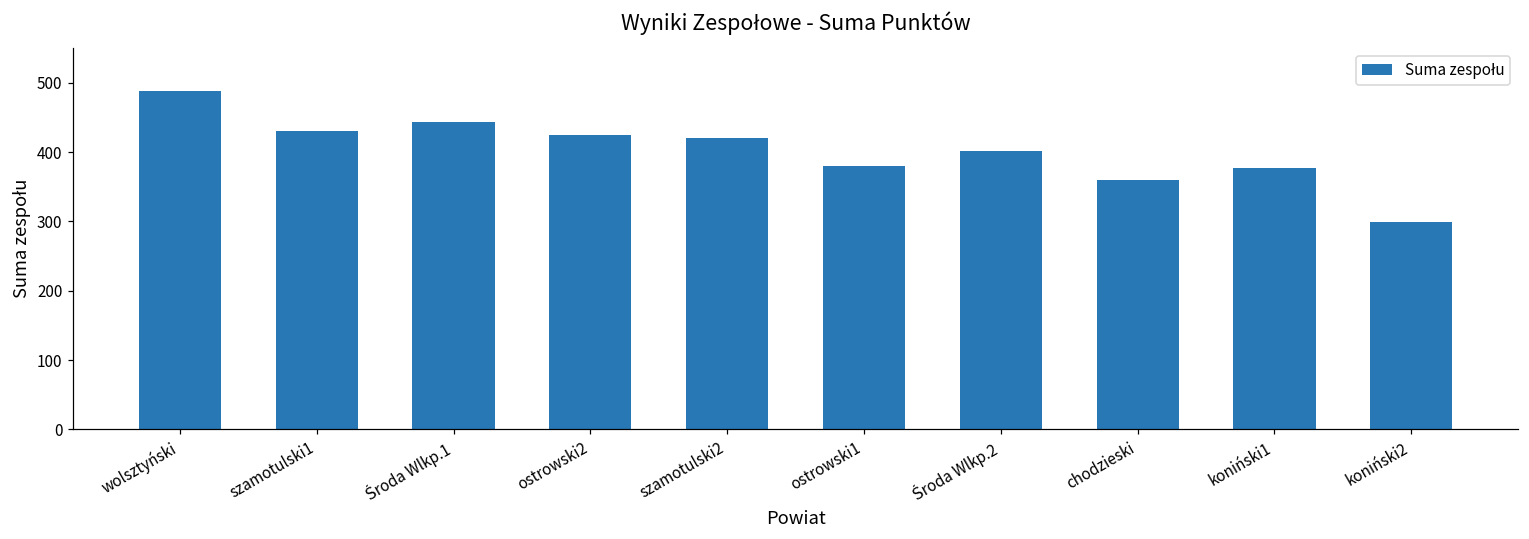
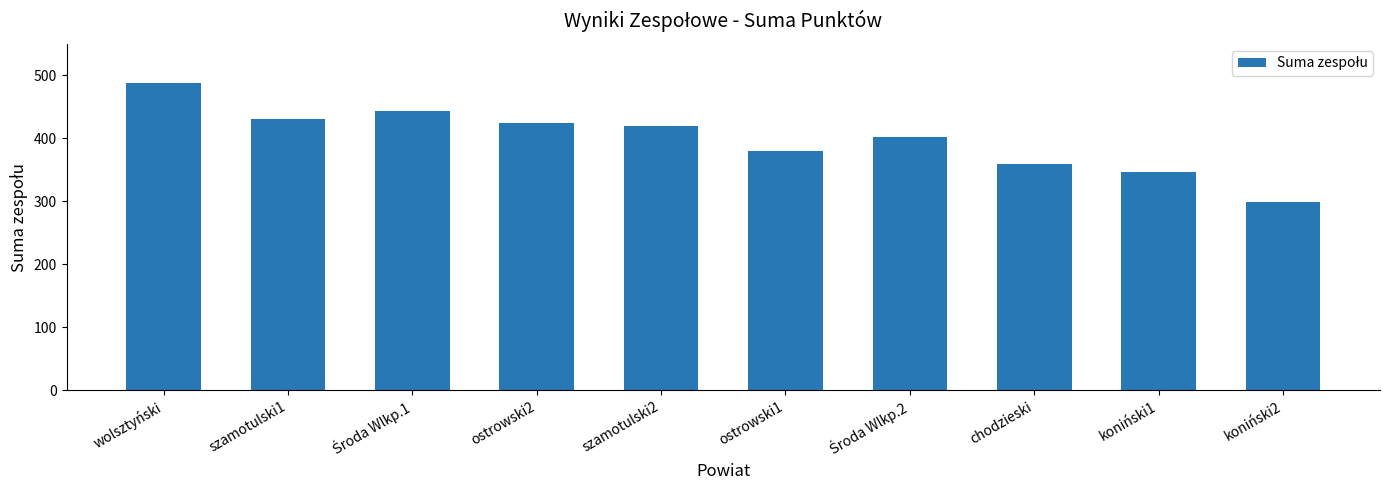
koniński1: 380 -> 350
